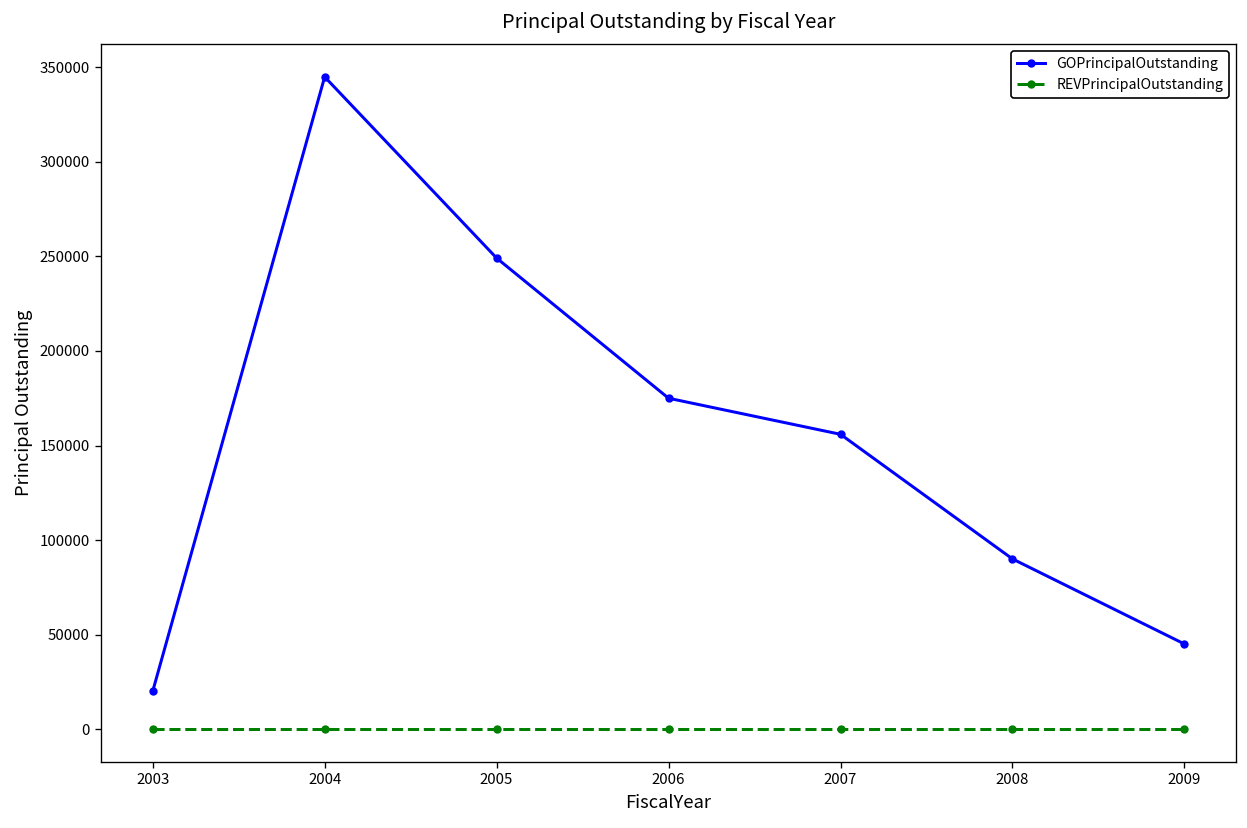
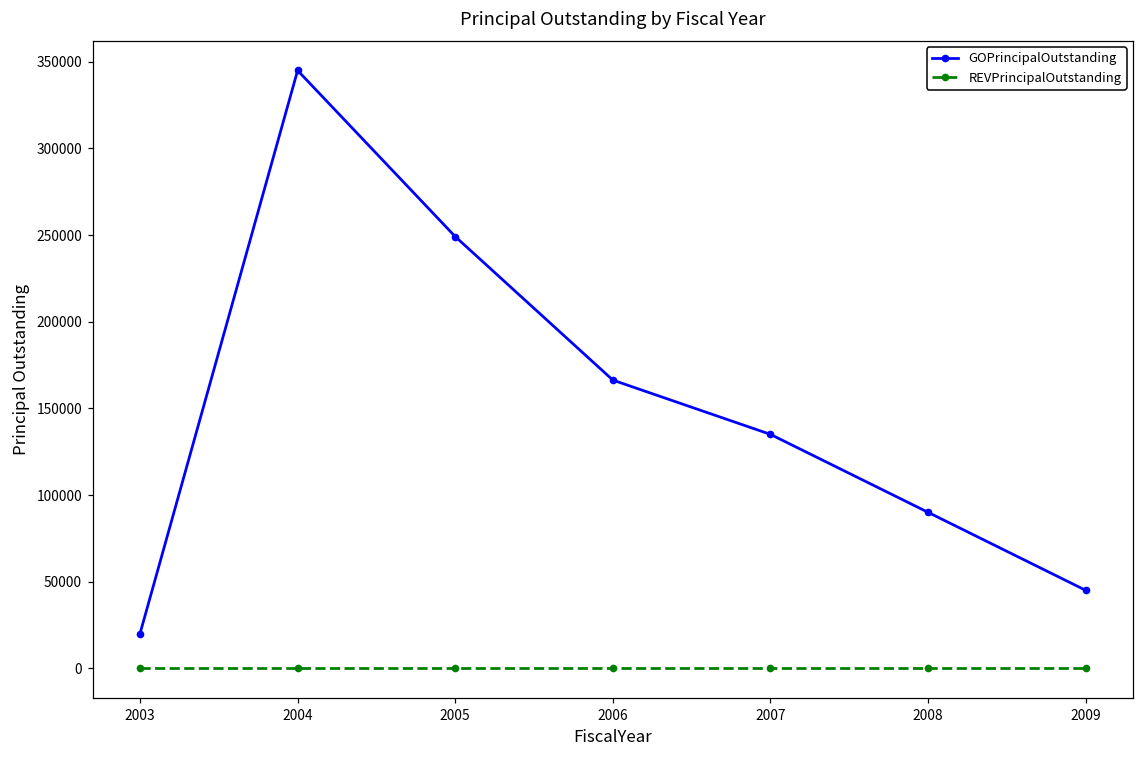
GOPrincipalOutstanding, 2006: 175000 -> 166000
GOPrincipalOutstanding, 2007: 156000 -> 135000
